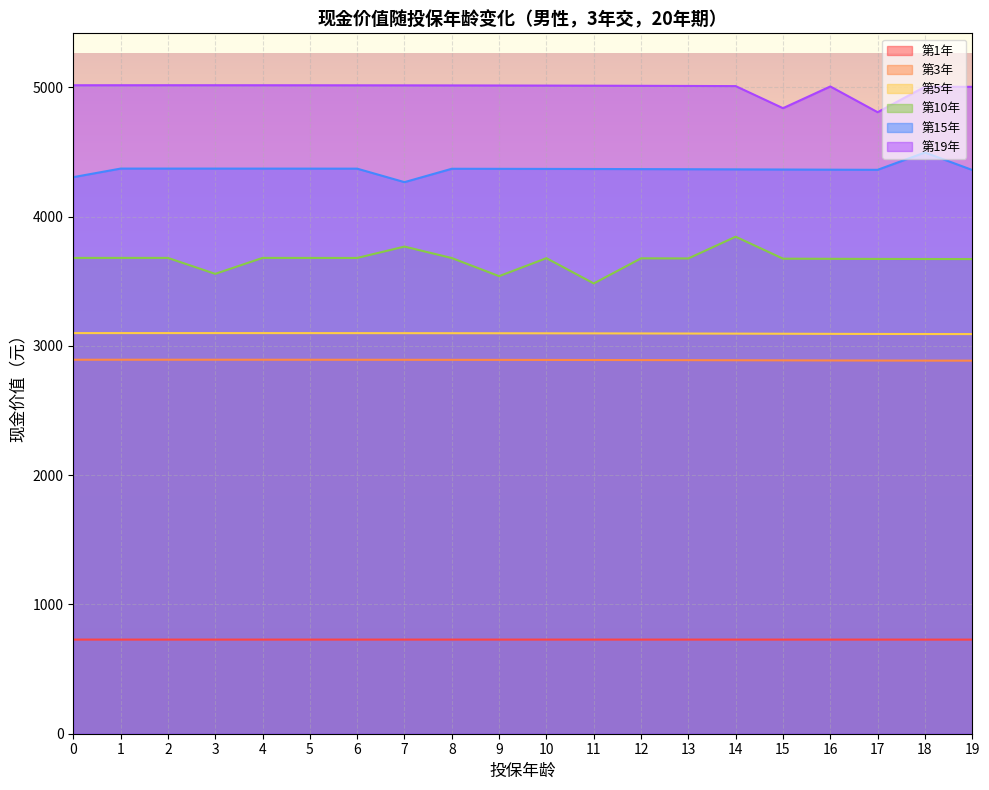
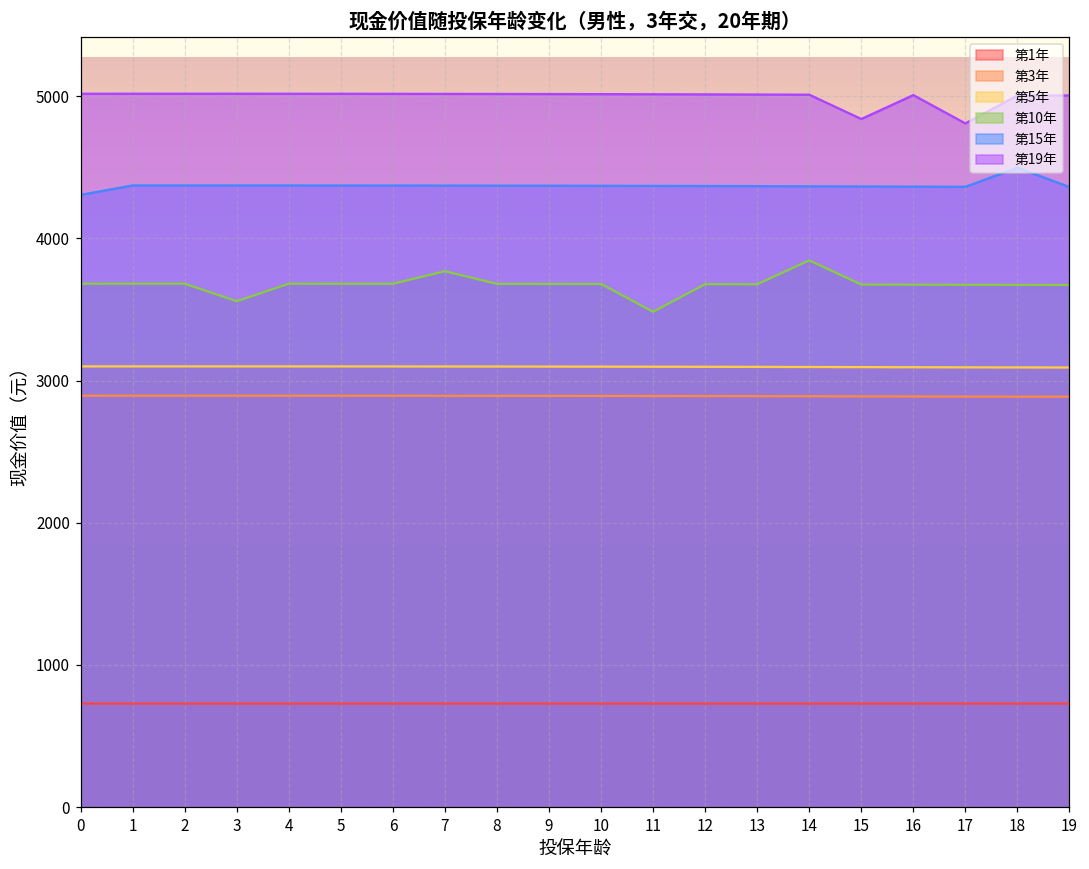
第15年, 7: 4270 -> 4370
第10年, 9: 3540 -> 3680
